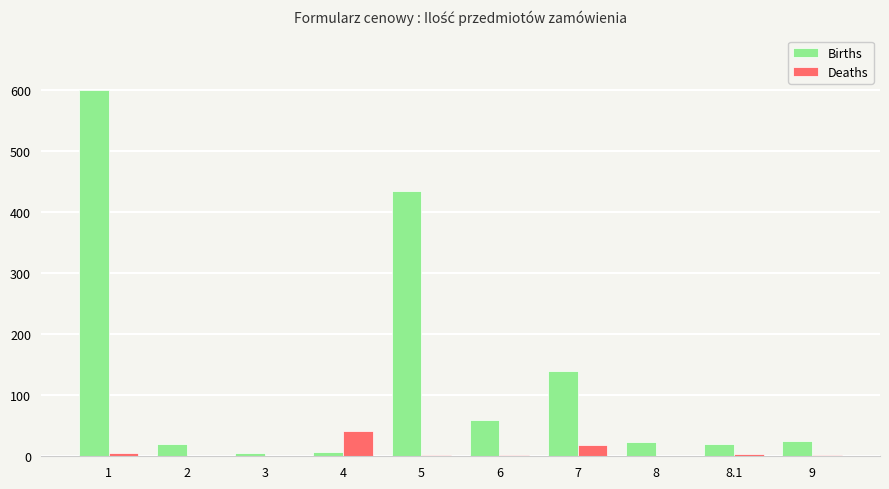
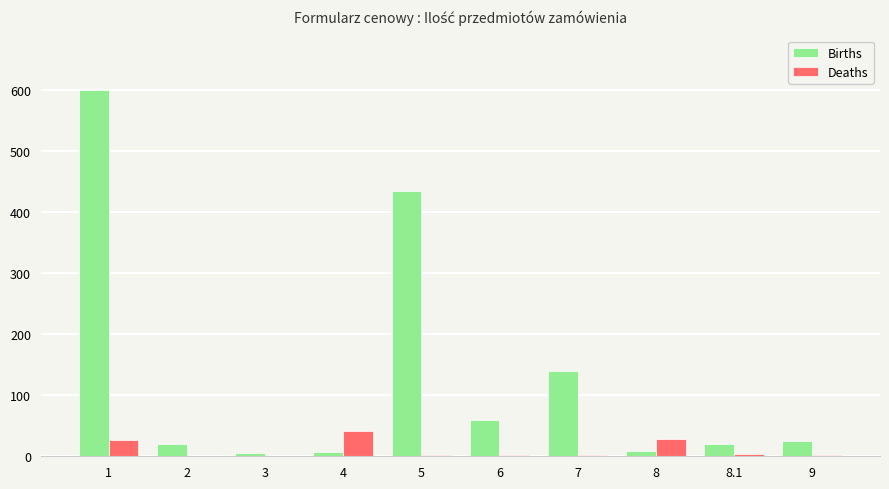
Deaths, 1: 10 -> 30
Deaths, 7: 20 -> 0
Births, 8: 20 -> 10
Deaths, 8: 0 -> 30
